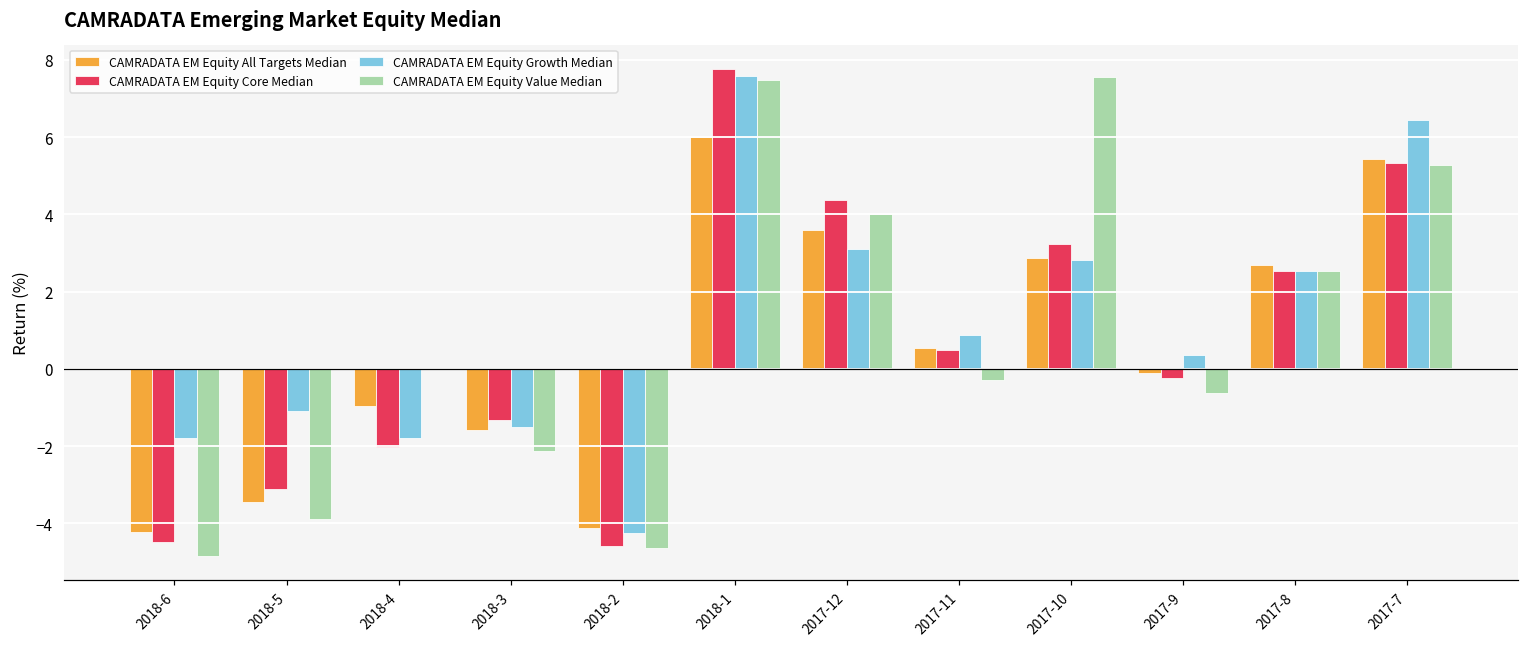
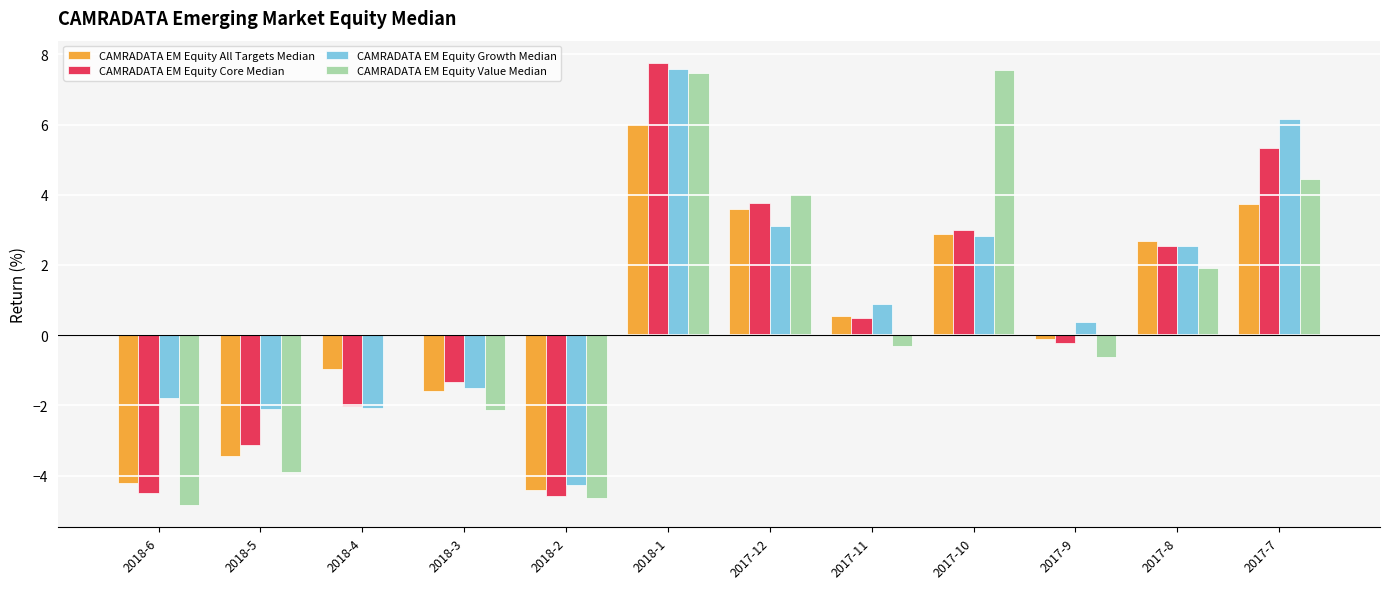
CAMRADATA EM Equity Growth Median, 2018-5: -1.1 -> -2.1
CAMRADATA EM Equity Growth Median, 2018-4: -1.8 -> -2.1
CAMRADATA EM Equity All Targets Median, 2018-2: -4.1 -> -4.4
CAMRADATA EM Equity Core Median, 2017-12: 4.4 -> 3.8
CAMRADATA EM Equity Core Median, 2017-10: 3.2 -> 3.0
CAMRADATA EM Equity Value Median, 2017-8: 2.5 -> 1.9
CAMRADATA EM Equity All Targets Median, 2017-7: 5.4 -> 3.7
CAMRADATA EM Equity Growth Median, 2017-7: 6.4 -> 6.2
CAMRADATA EM Equity Value Median, 2017-7: 5.3 -> 4.4
